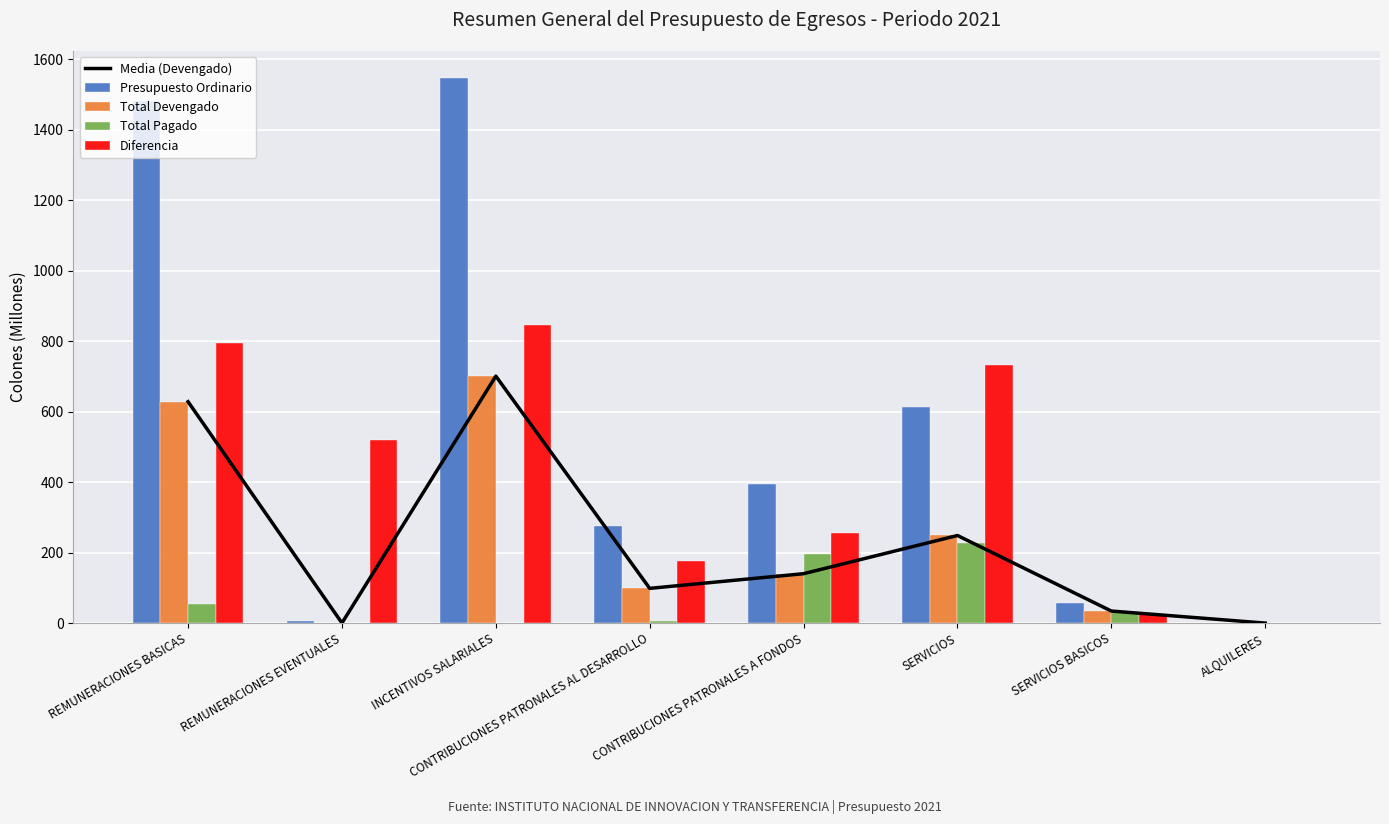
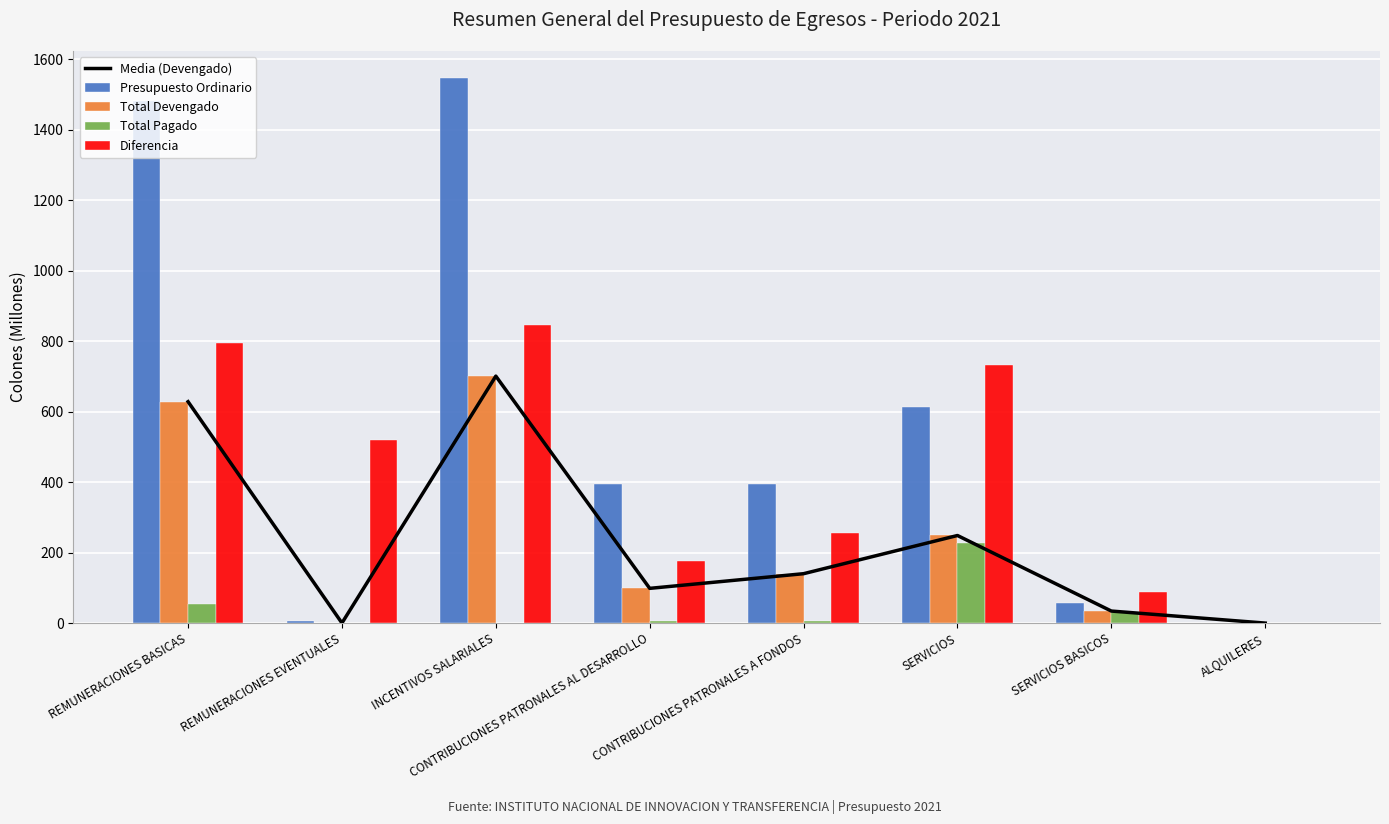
Presupuesto Ordinario, CONTRIBUCIONES PATRONALES AL DESARROLLO: 270 -> 390
Total Pagado, CONTRIBUCIONES PATRONALES A FONDOS: 200 -> 10
Diferencia, SERVICIOS BASICOS: 30 -> 90
